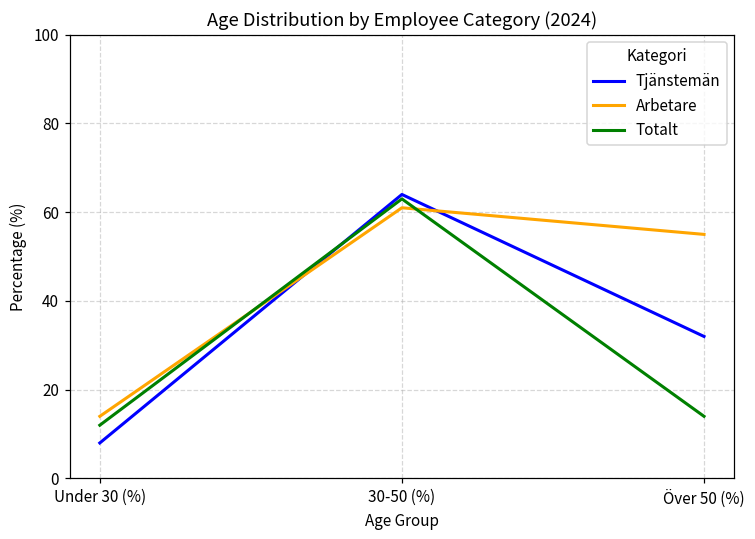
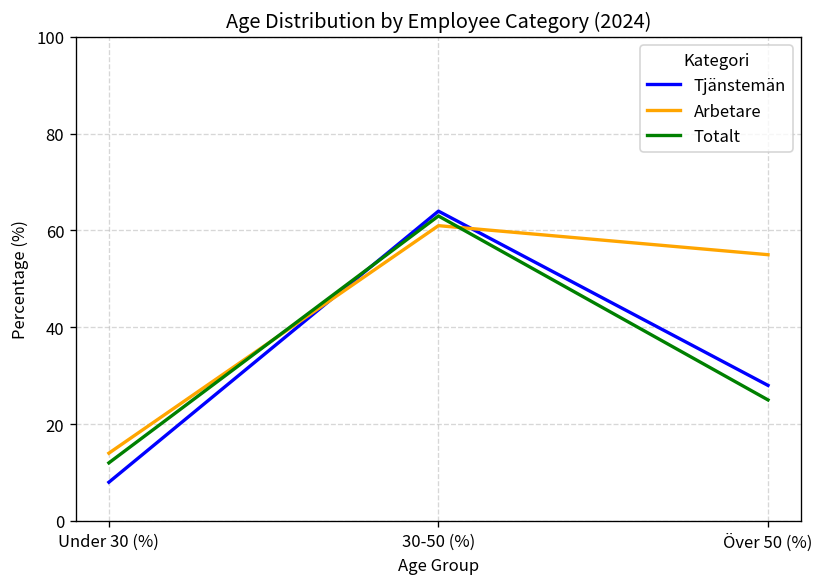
Tjänstemän, Över 50 (%): 32 -> 28
Totalt, Över 50 (%): 14 -> 25
